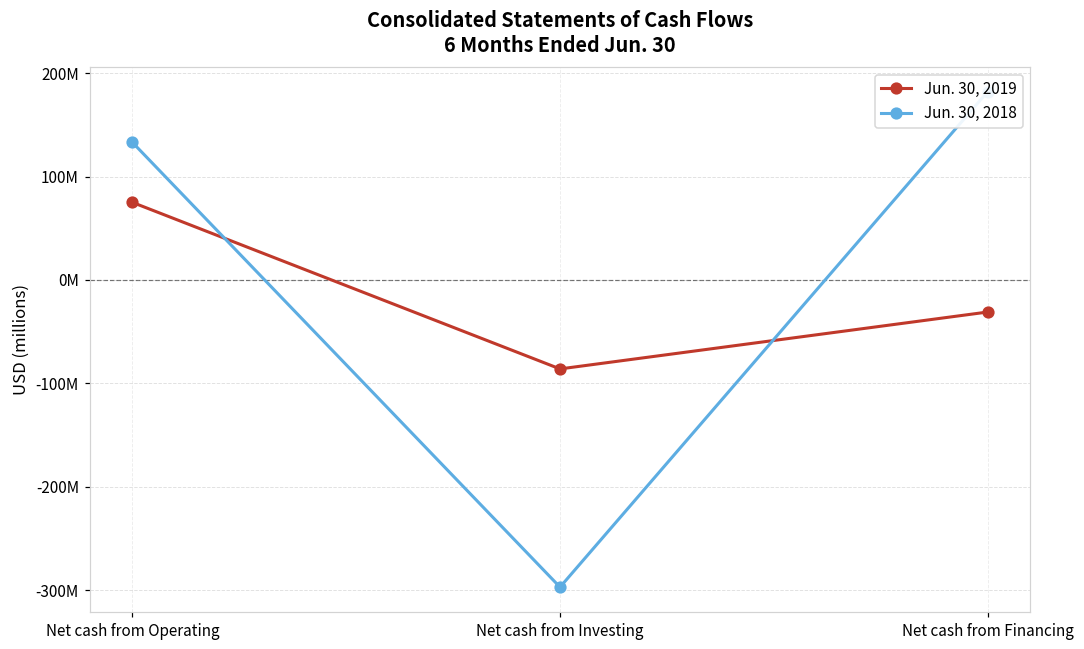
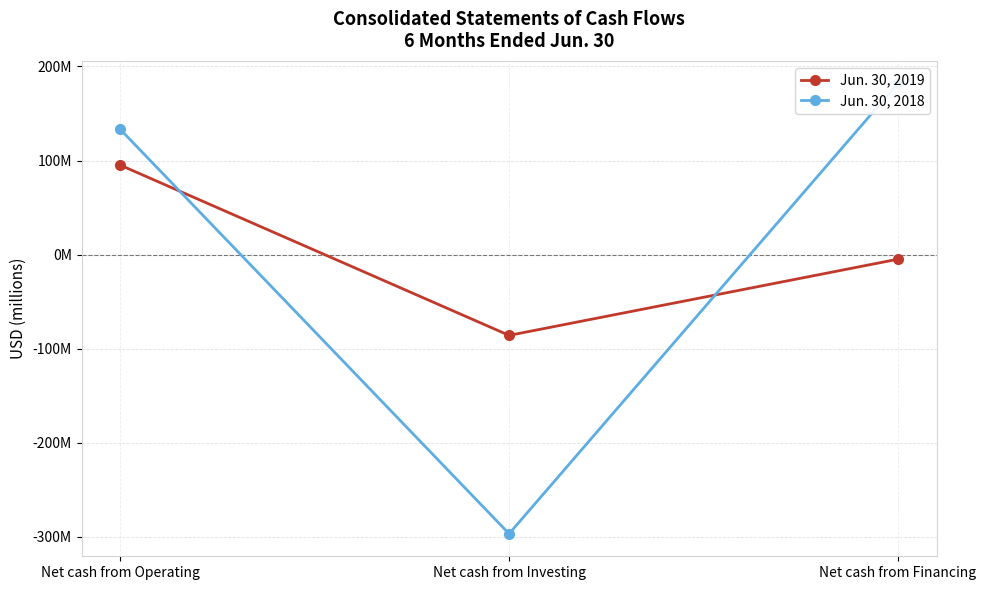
Jun. 30, 2019, Net cash from Operating: 80000000 -> 100000000
Jun. 30, 2019, Net cash from Financing: -30000000 -> -10000000
